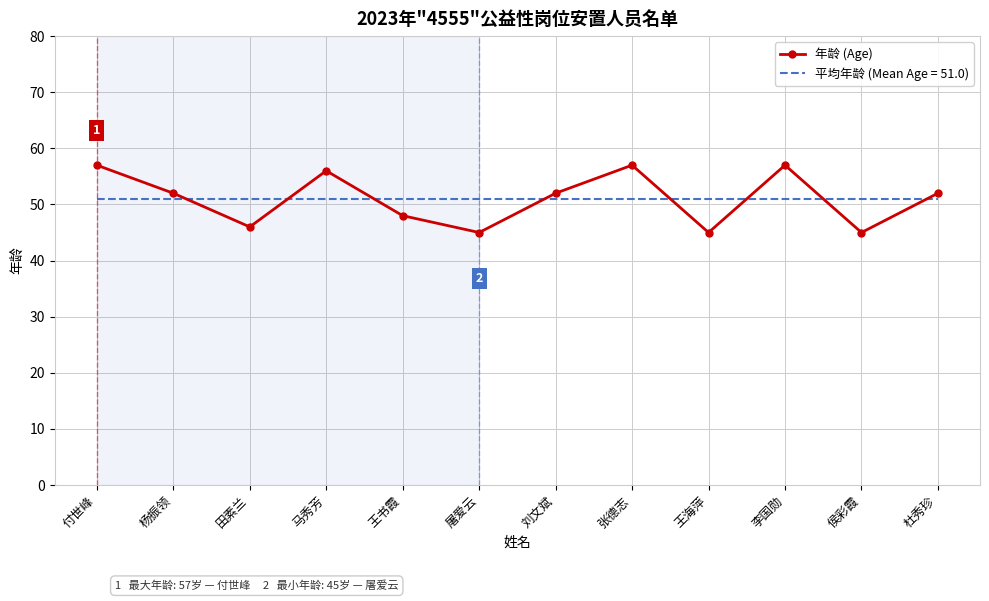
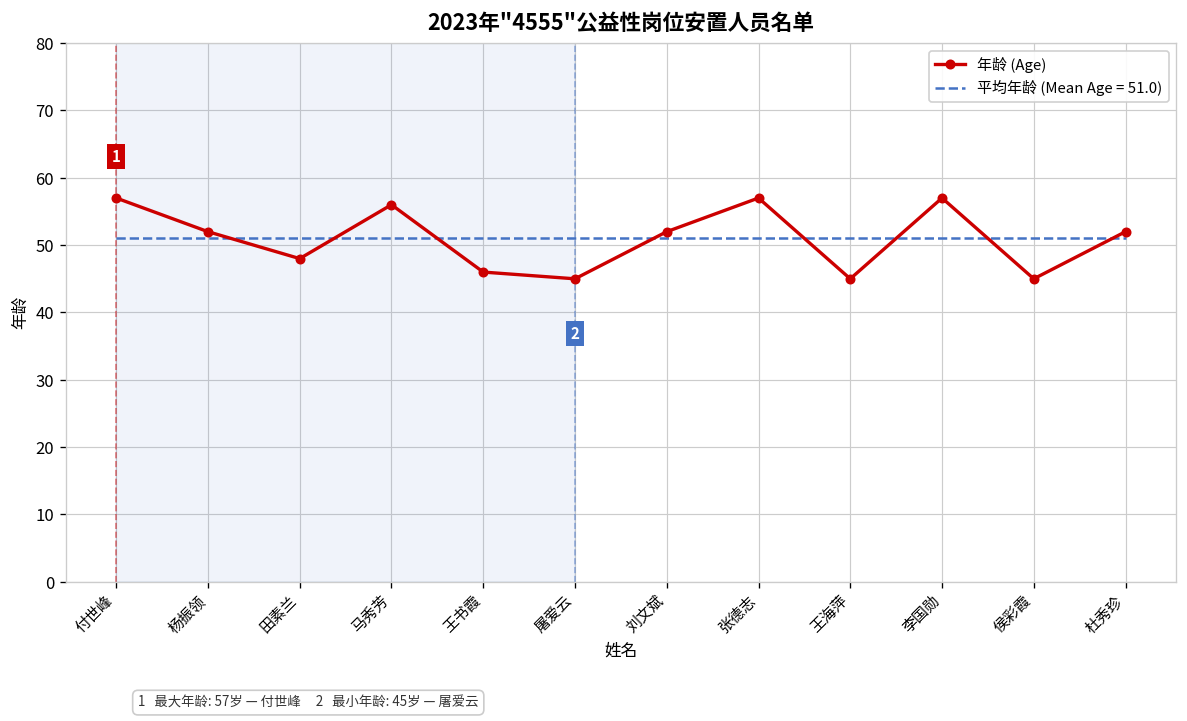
年龄 (Age), 田素兰: 46 -> 48
年龄 (Age), 王书霞: 48 -> 46
